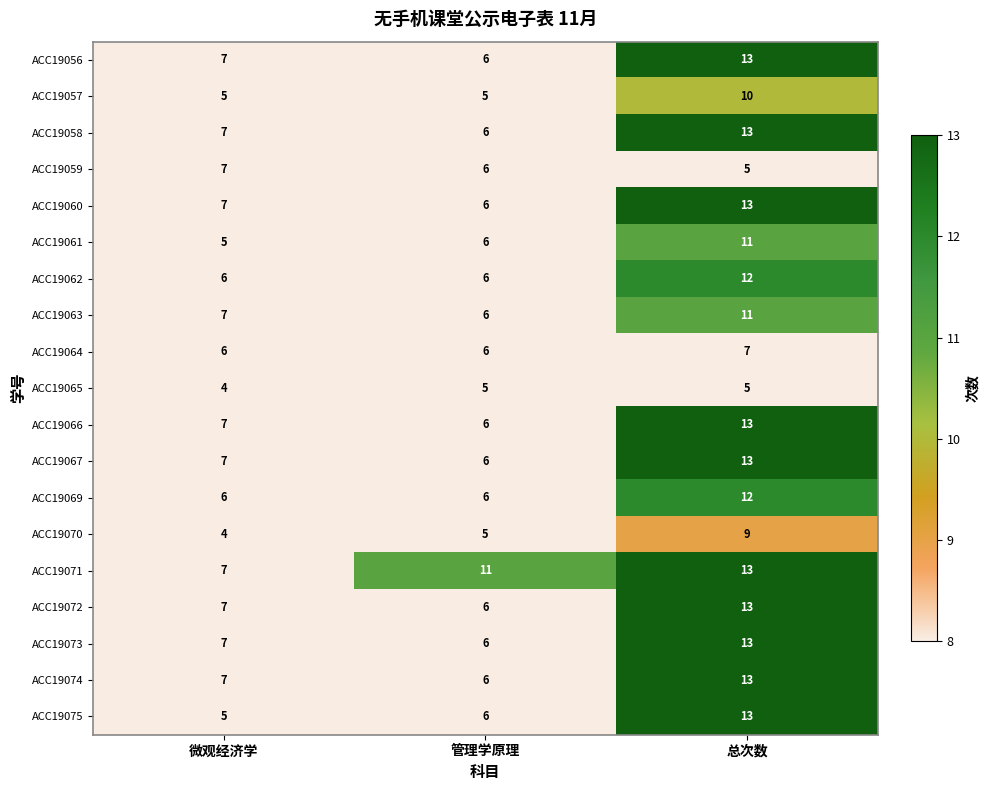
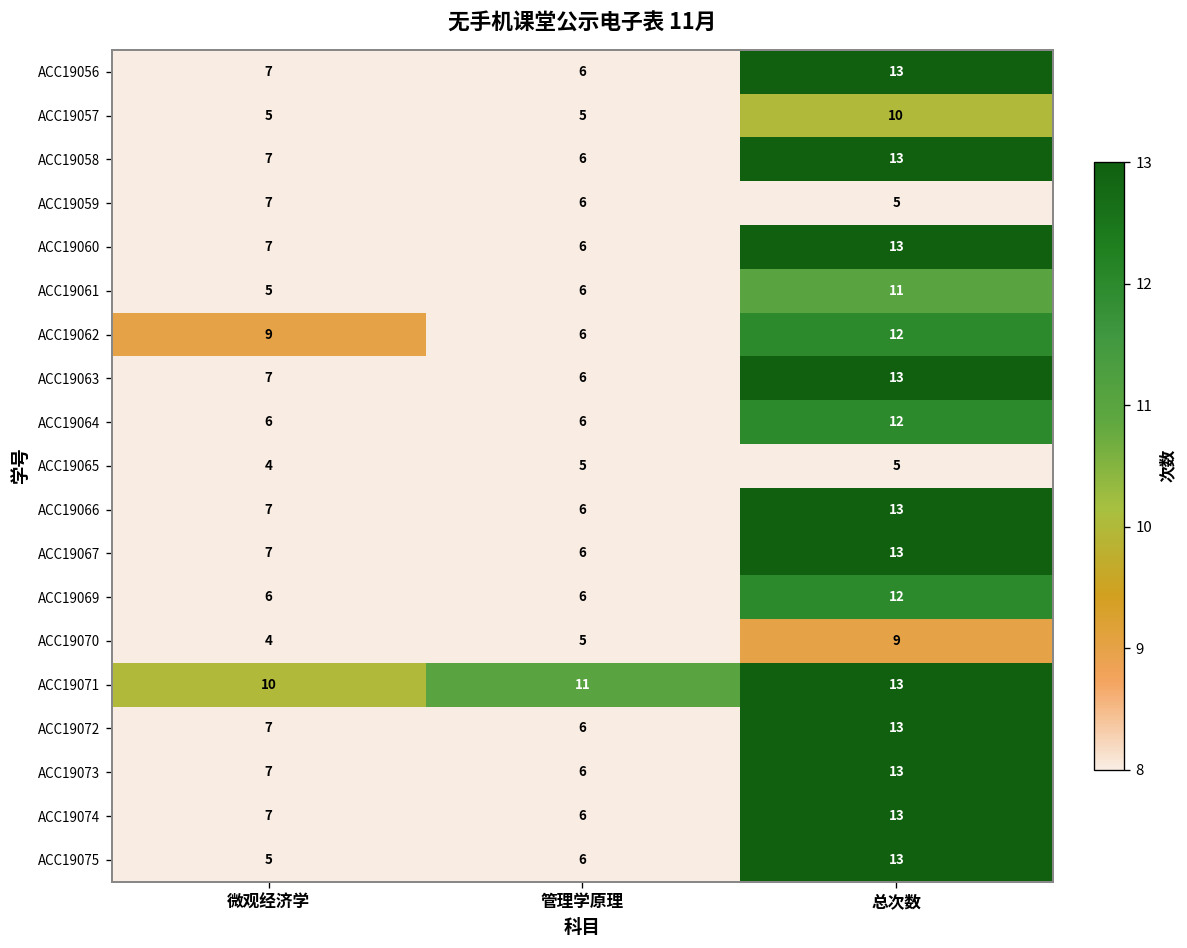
ACC19062, 微观经济学: 6 -> 9
ACC19063, 总次数: 11 -> 13
ACC19064, 总次数: 7 -> 12
ACC19071, 微观经济学: 7 -> 10
